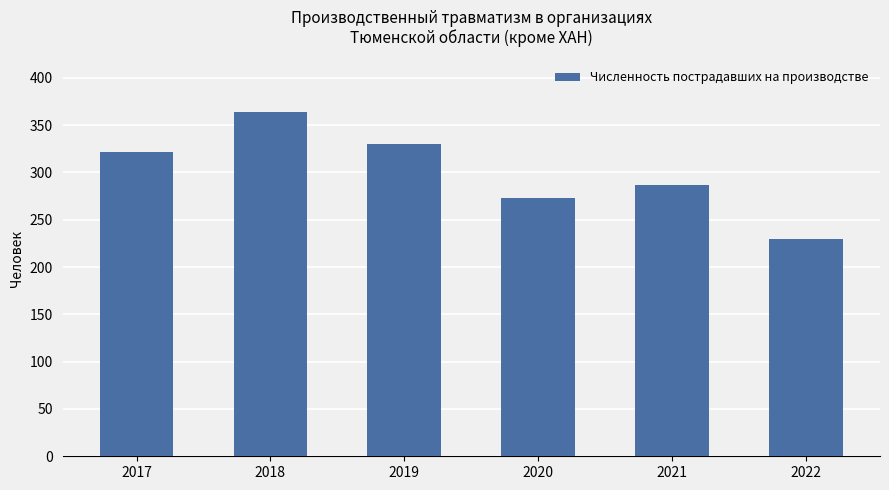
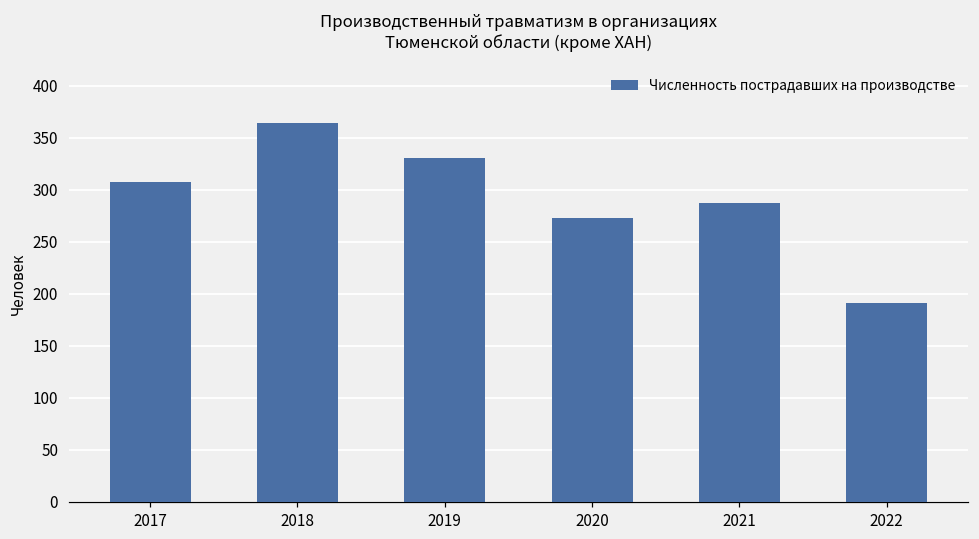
2017: 320 -> 310
2022: 230 -> 190
